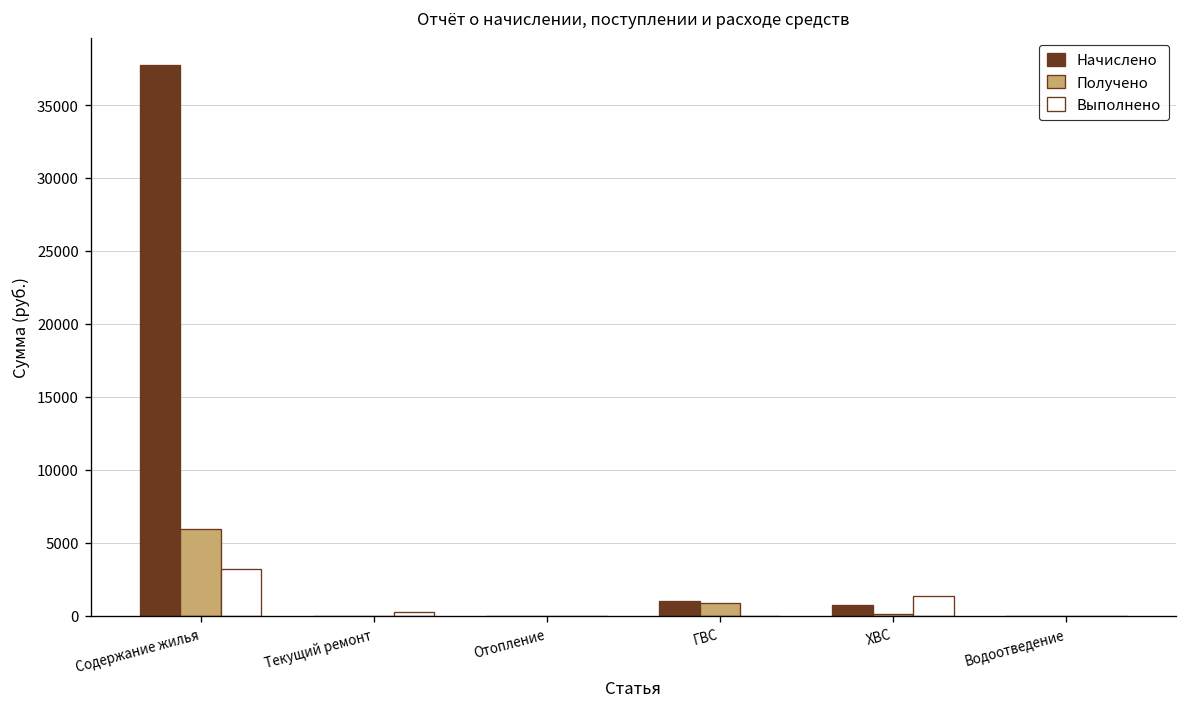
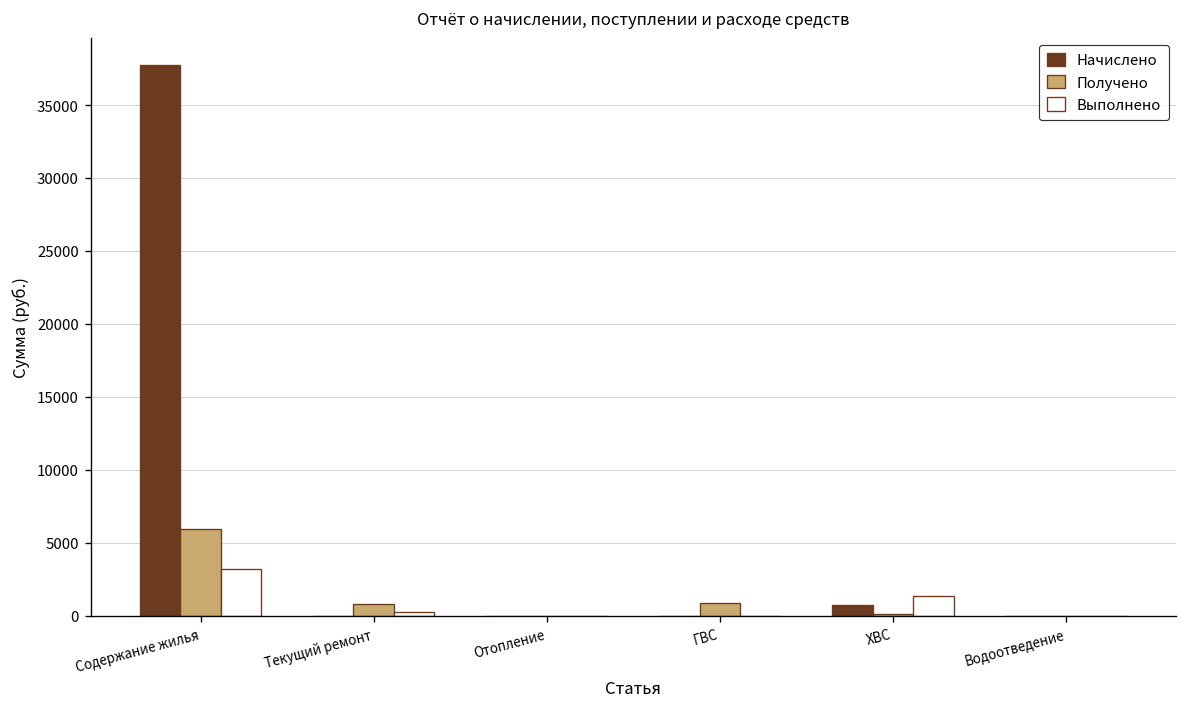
Получено, Текущий ремонт: 0 -> 800
Начислено, ГВС: 1000 -> 0
